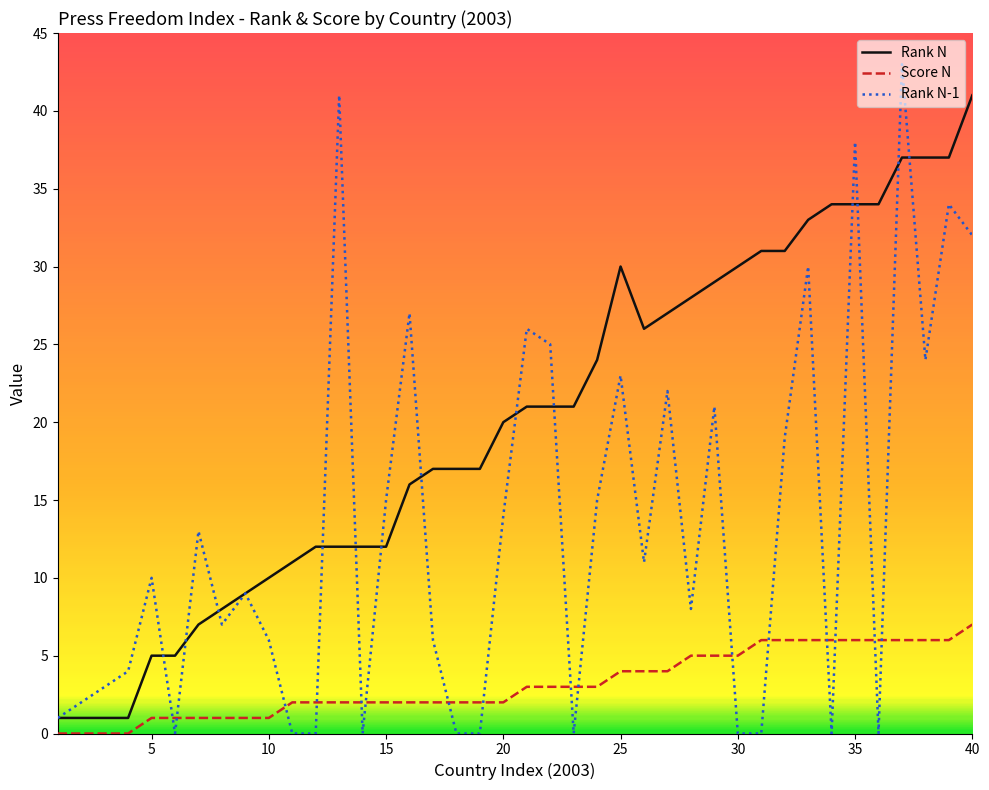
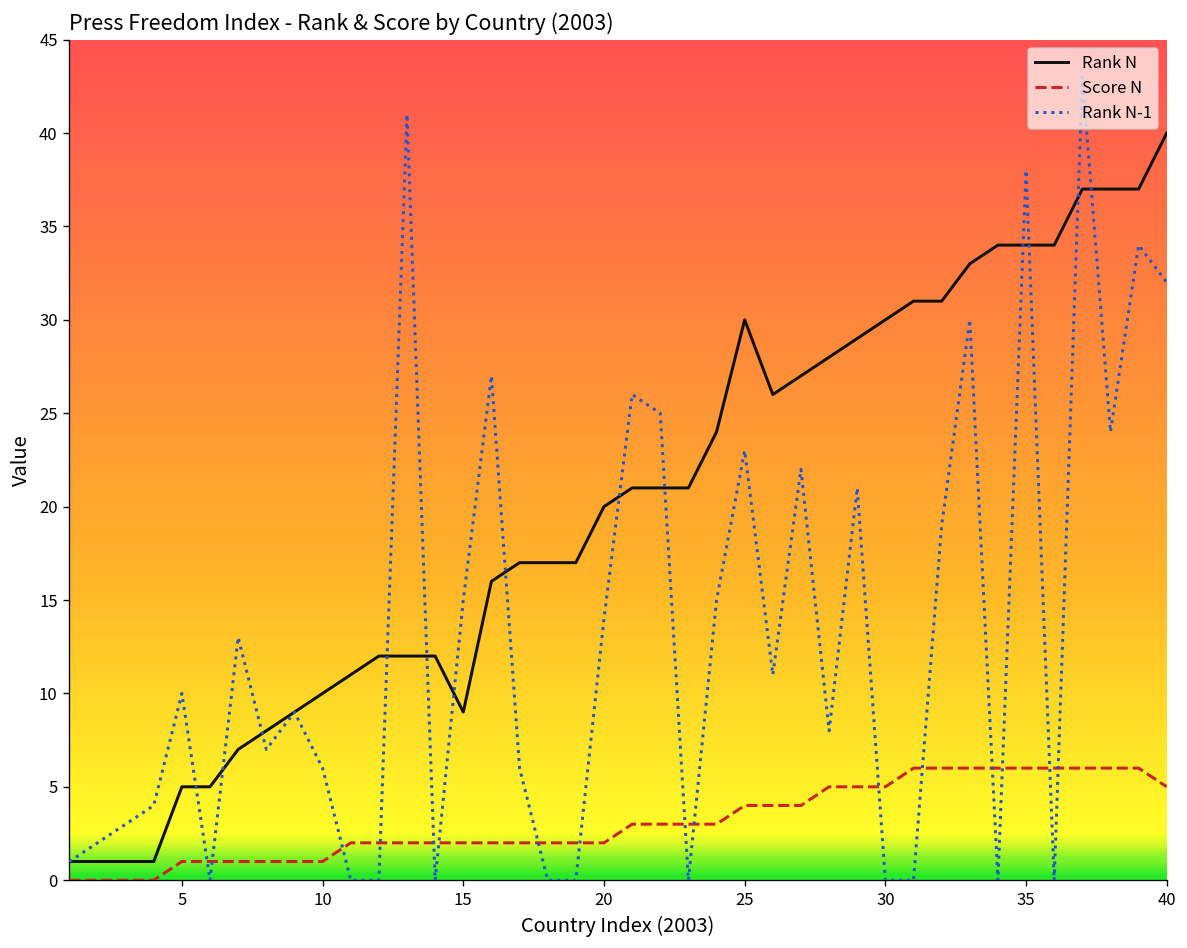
Rank N, 15: 12 -> 9
Rank N, 40: 41 -> 40
Score N, 40: 7 -> 5
